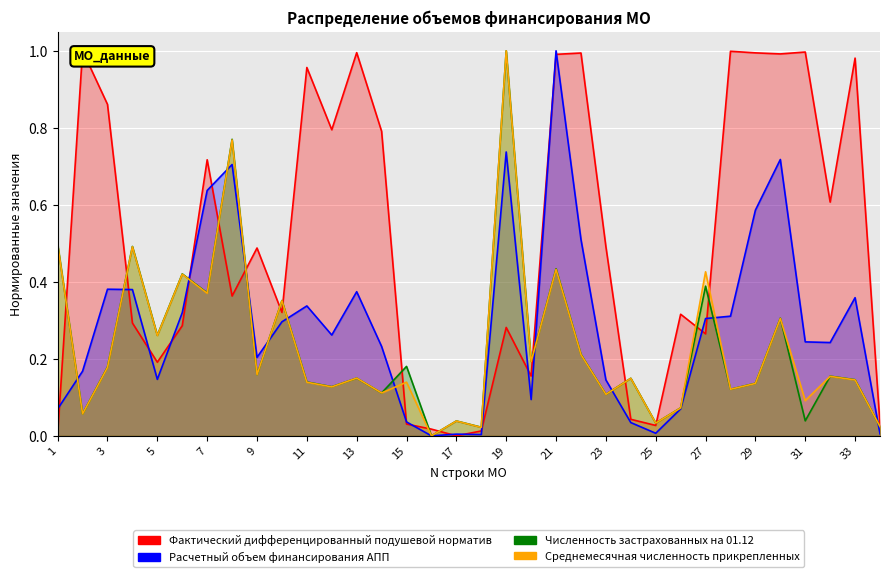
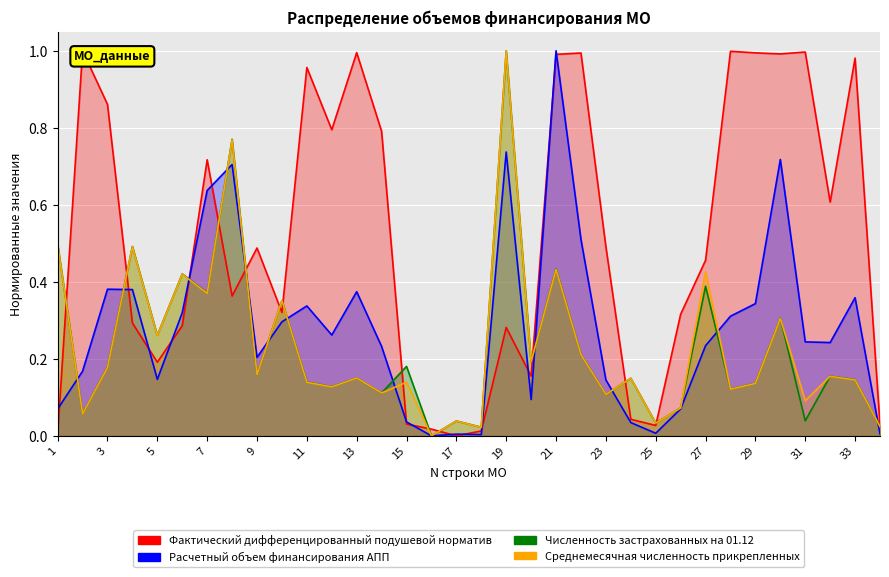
Фактический дифференцированный подушевой норматив, 27: 0.26 -> 0.46
Расчетный объем финансирования АПП, 27: 0.30 -> 0.23
Расчетный объем финансирования АПП, 29: 0.59 -> 0.34
